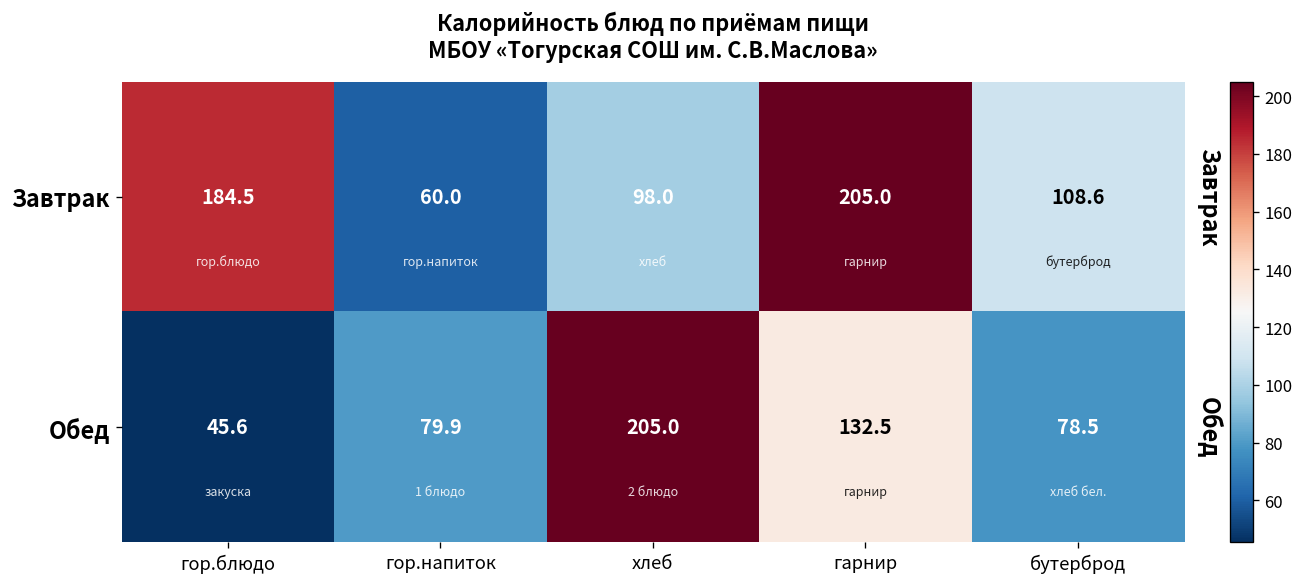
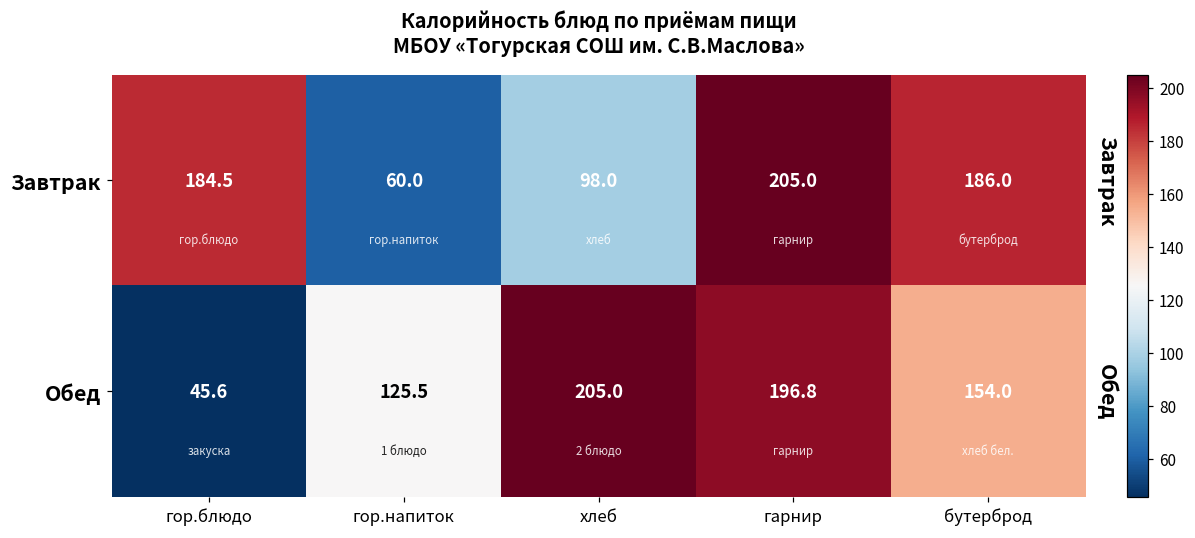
Завтрак, бутерброд: 108.6 -> 186.0
Обед, гор.напиток: 79.9 -> 125.5
Обед, гарнир: 132.5 -> 196.8
Обед, бутерброд: 78.5 -> 154.0
